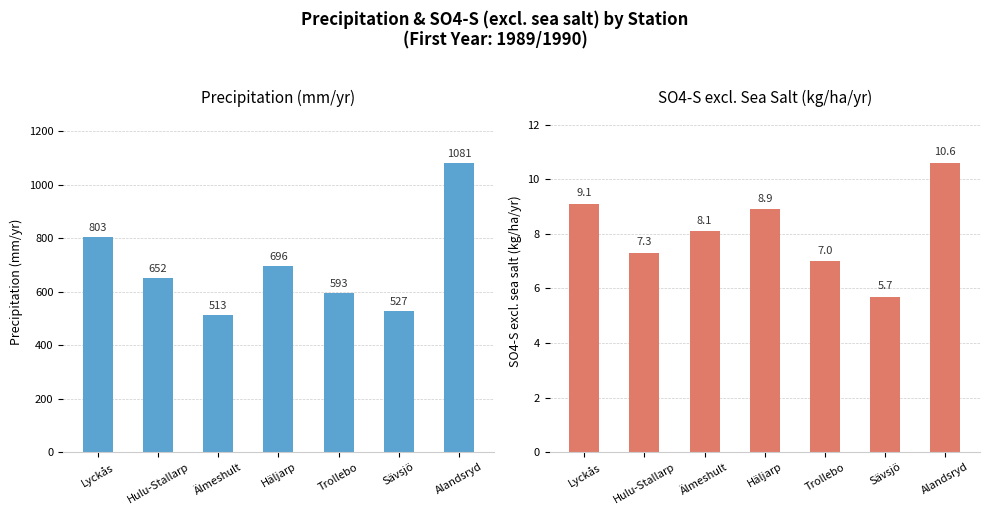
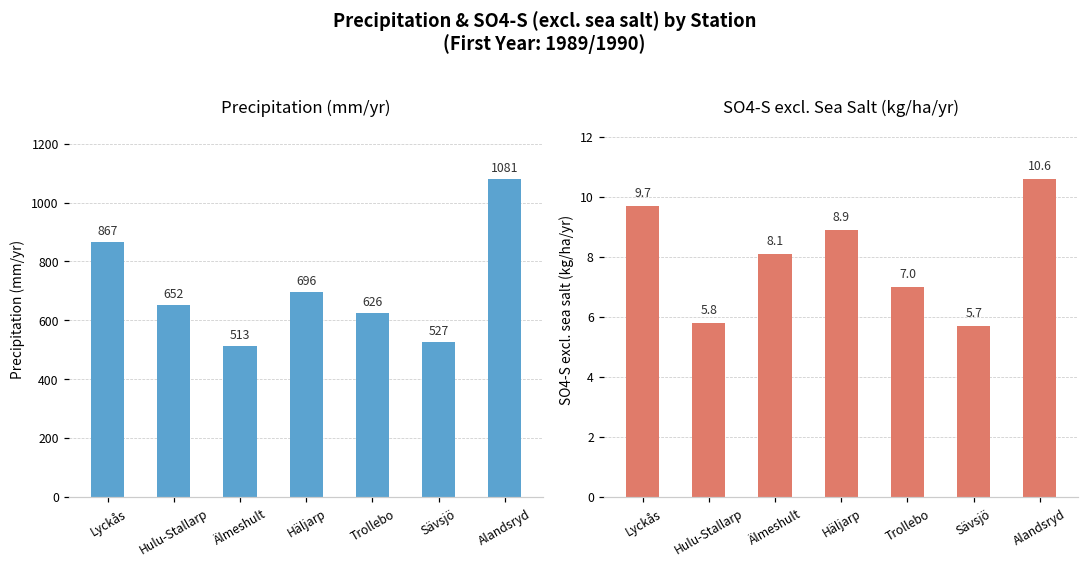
Precipitation (mm/yr), Lyckås: 803 -> 867
Precipitation (mm/yr), Trollebo: 593 -> 626
SO4-S excl. Sea Salt (kg/ha/yr), Lyckås: 9.1 -> 9.7
SO4-S excl. Sea Salt (kg/ha/yr), Hulu-Stallarp: 7.3 -> 5.8
